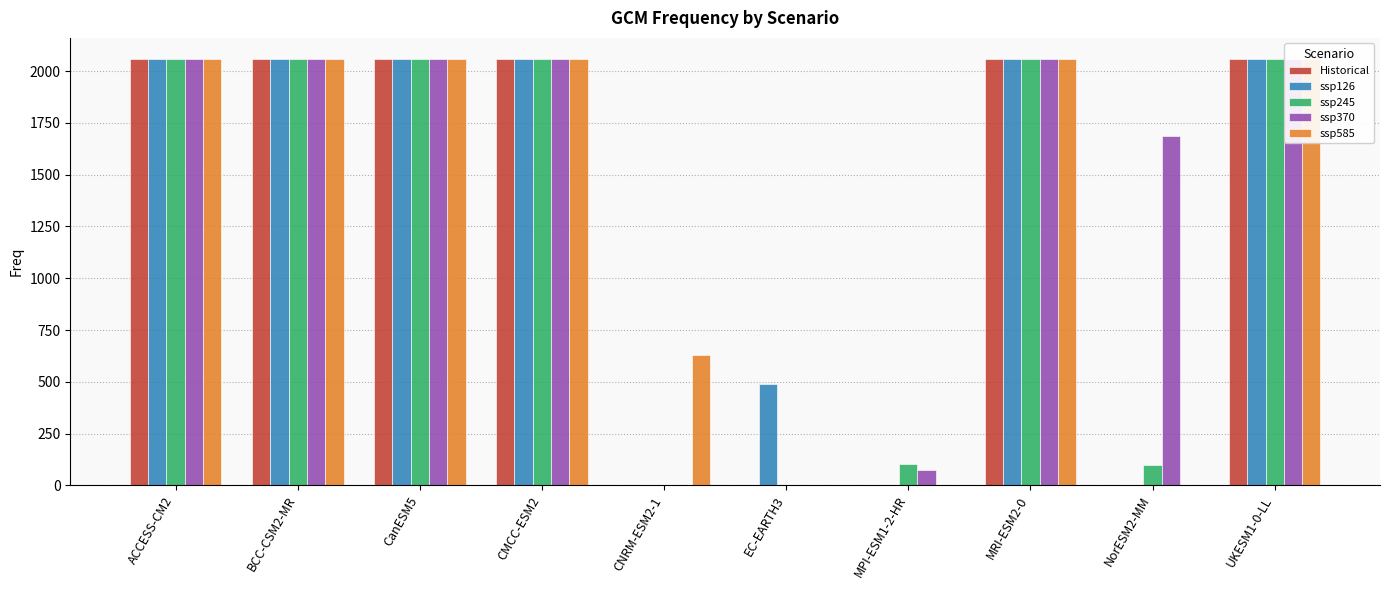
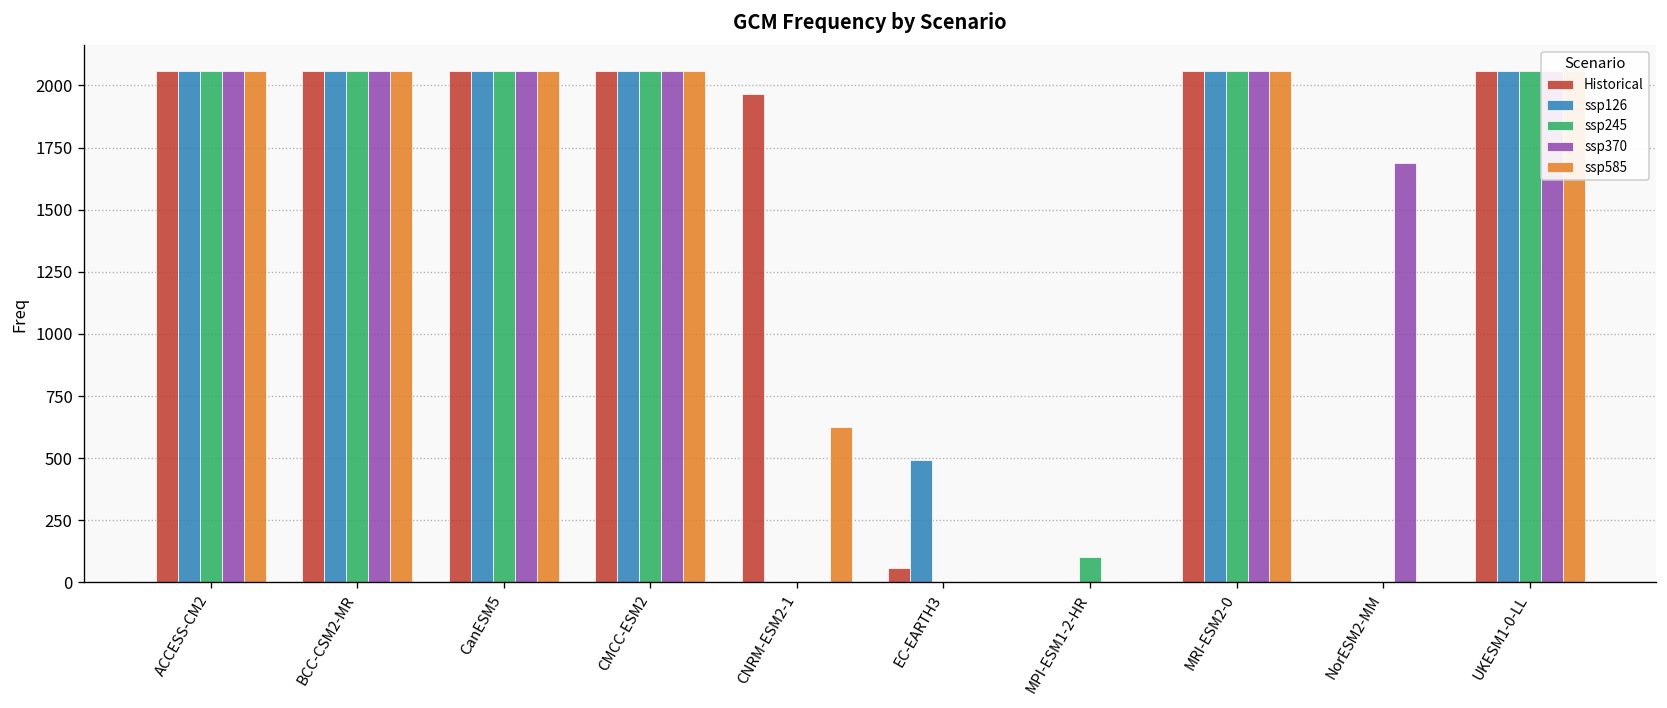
Historical, CNRM-ESM2-1: 0 -> 1970
Historical, EC-EARTH3: 0 -> 60
ssp370, MPI-ESM1-2-HR: 70 -> 0
ssp245, NorESM2-MM: 100 -> 0
